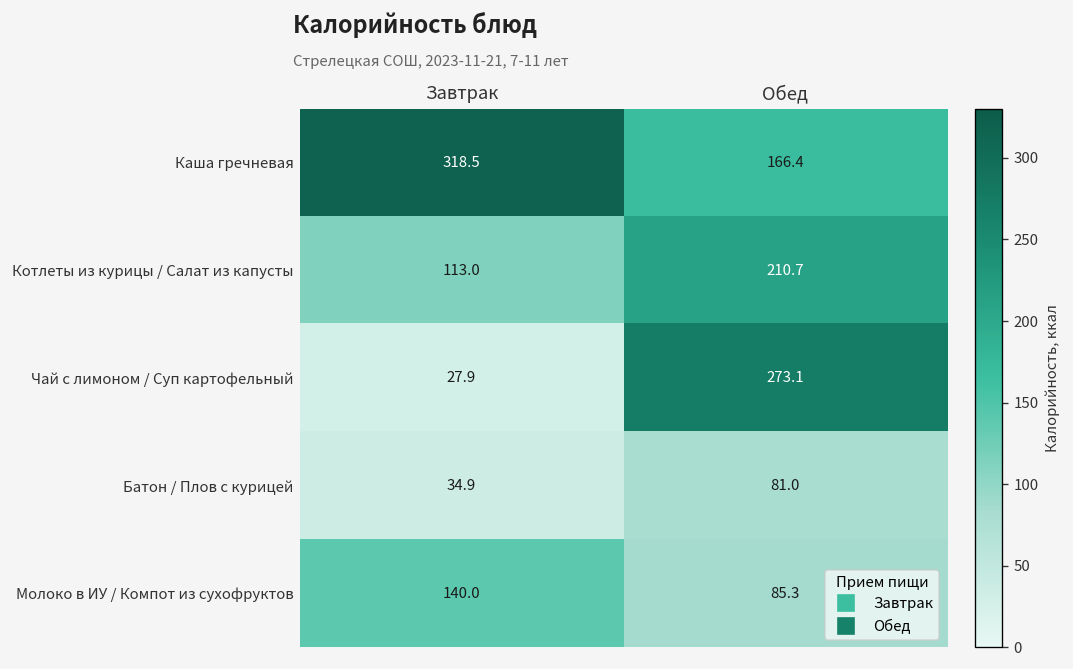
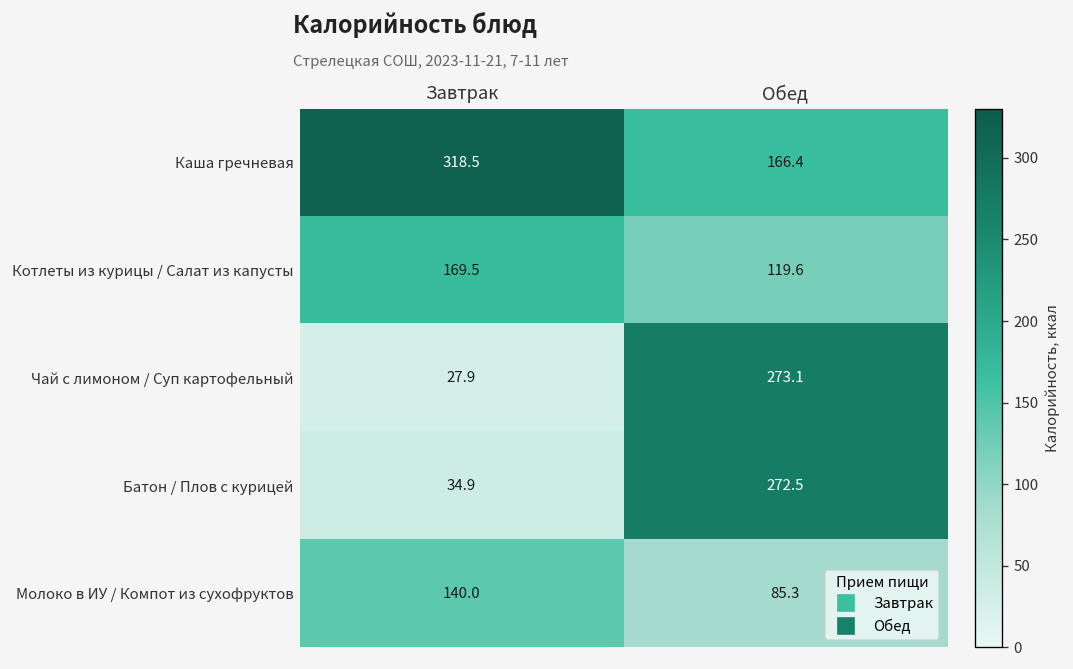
Котлеты из курицы / Салат из капусты, Завтрак: 113.0 -> 169.5
Котлеты из курицы / Салат из капусты, Обед: 210.7 -> 119.6
Батон / Плов с курицей, Обед: 81.0 -> 272.5
